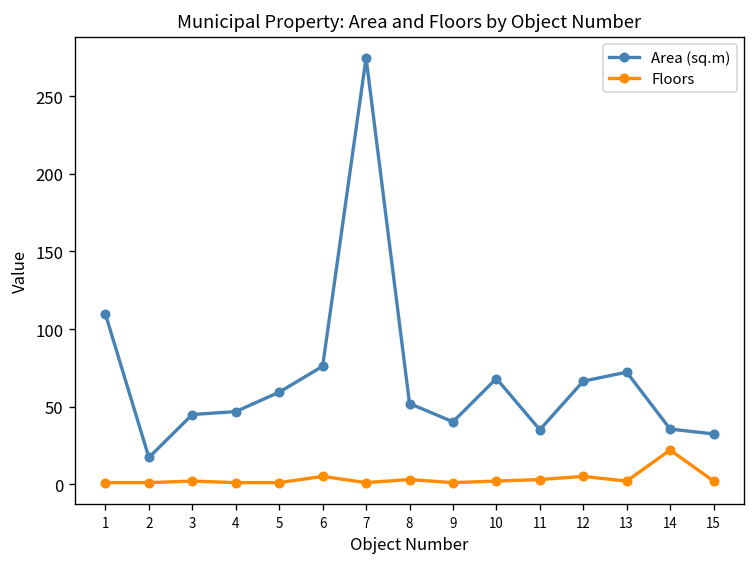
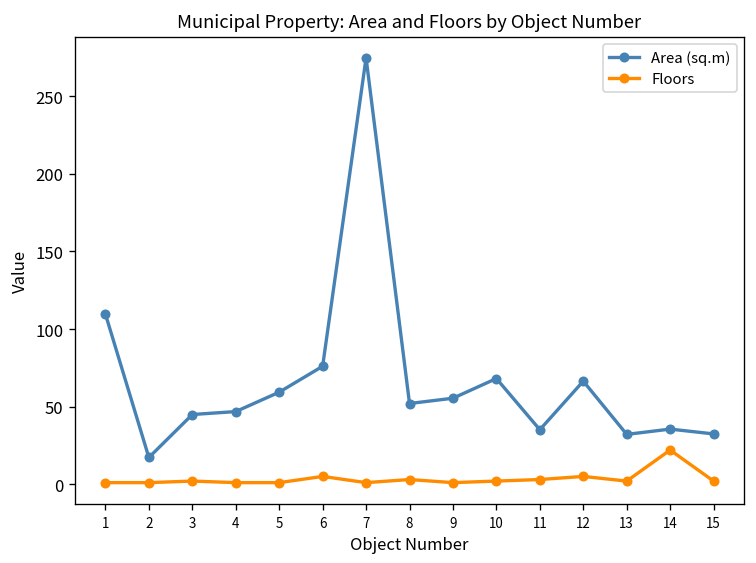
Area (sq.m), 9: 40 -> 55
Area (sq.m), 13: 72 -> 32
